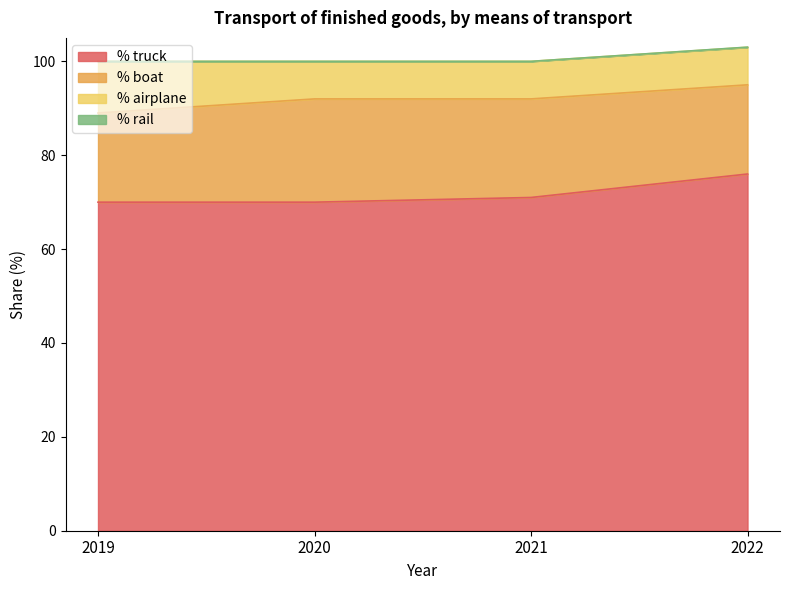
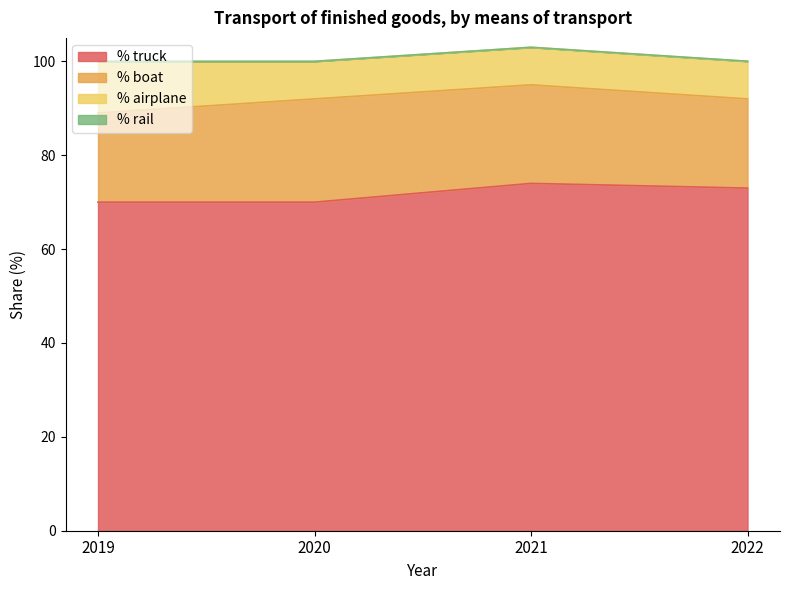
% truck, 2021: 71 -> 74
% truck, 2022: 76 -> 73
